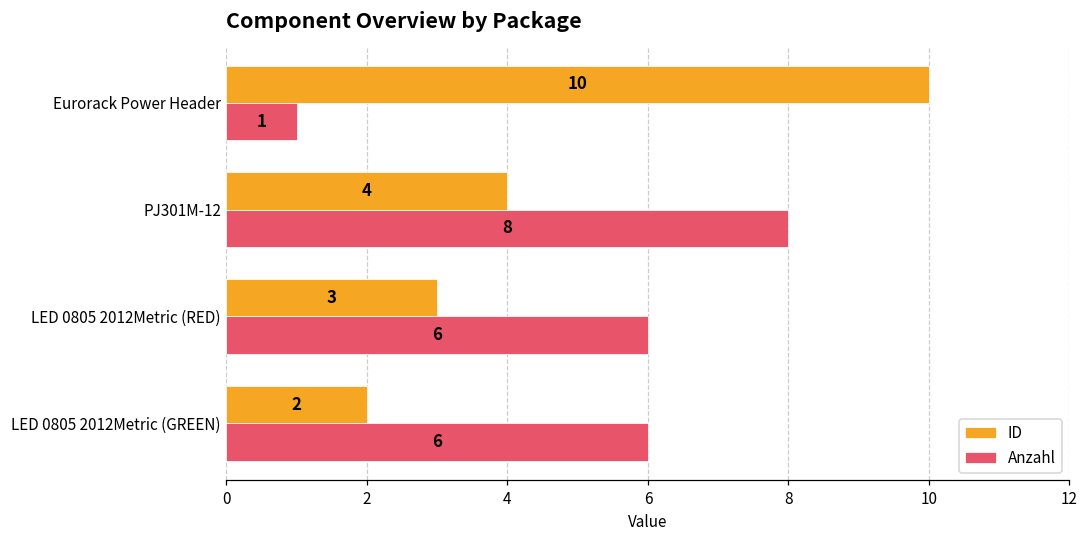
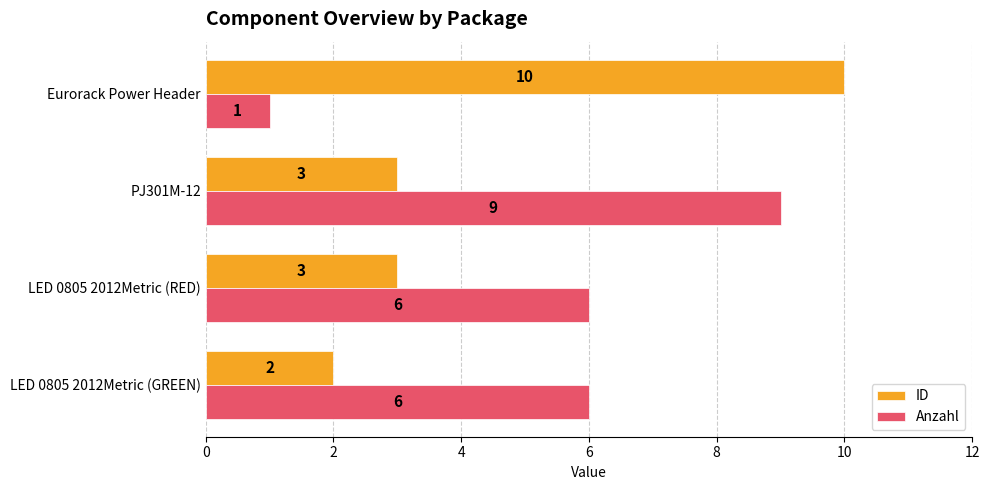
ID, PJ301M-12: 4 -> 3
Anzahl, PJ301M-12: 8 -> 9
